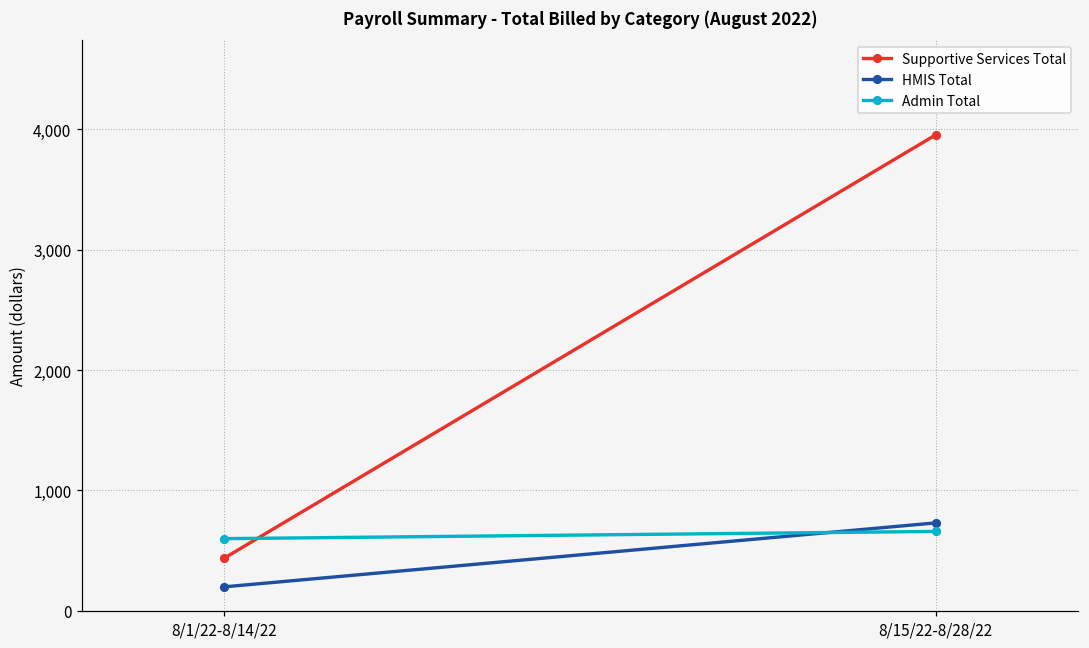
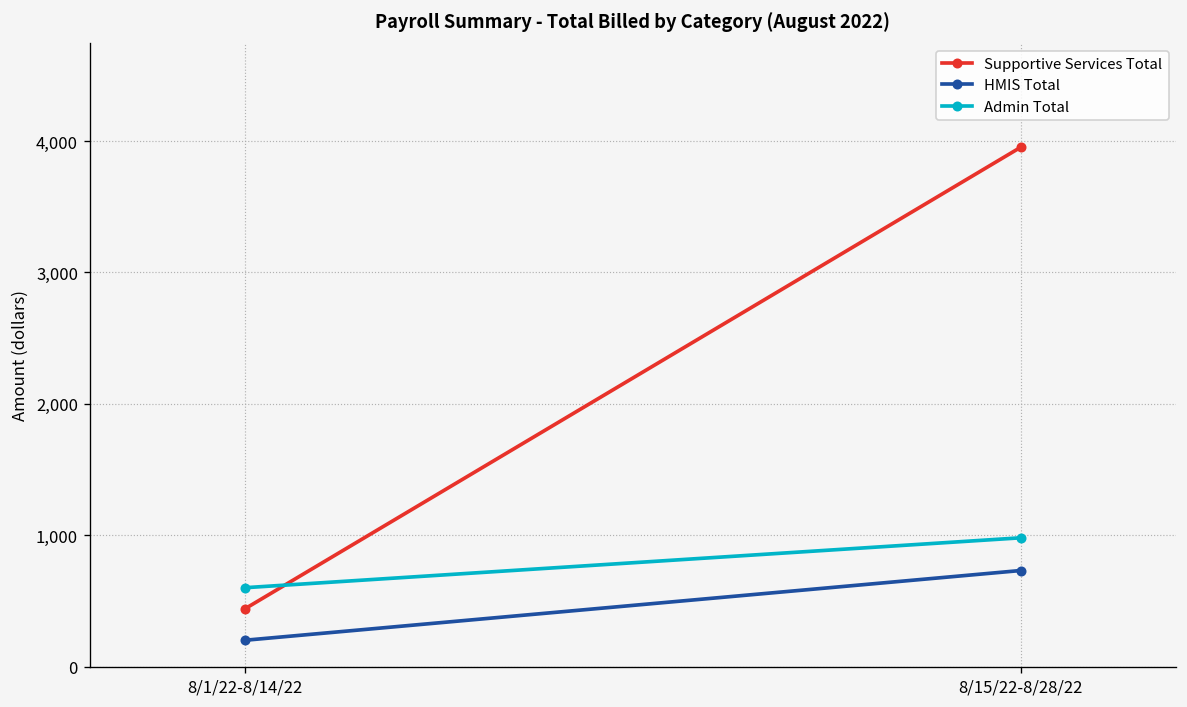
Admin Total, 8/15/22-8/28/22: 660 -> 980
